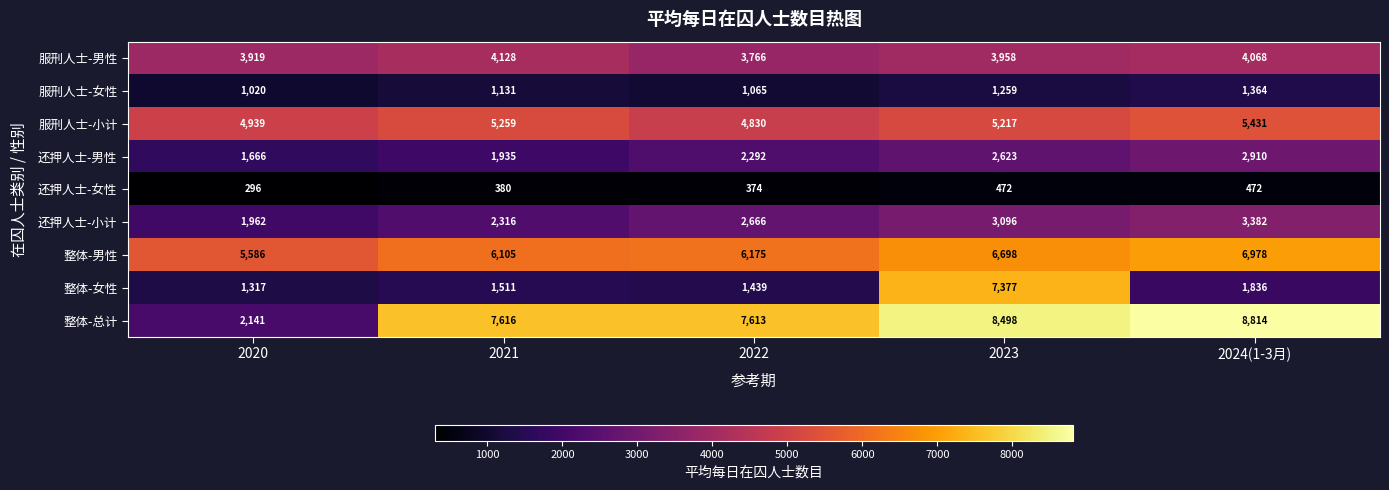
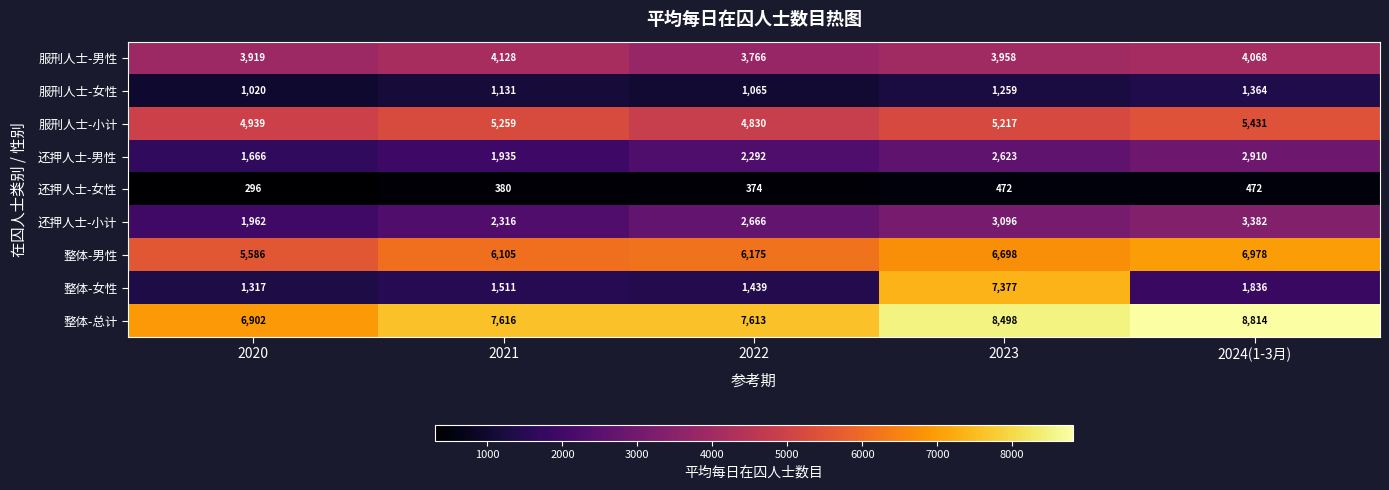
整体-总计, 2020: 2,141 -> 6,902
